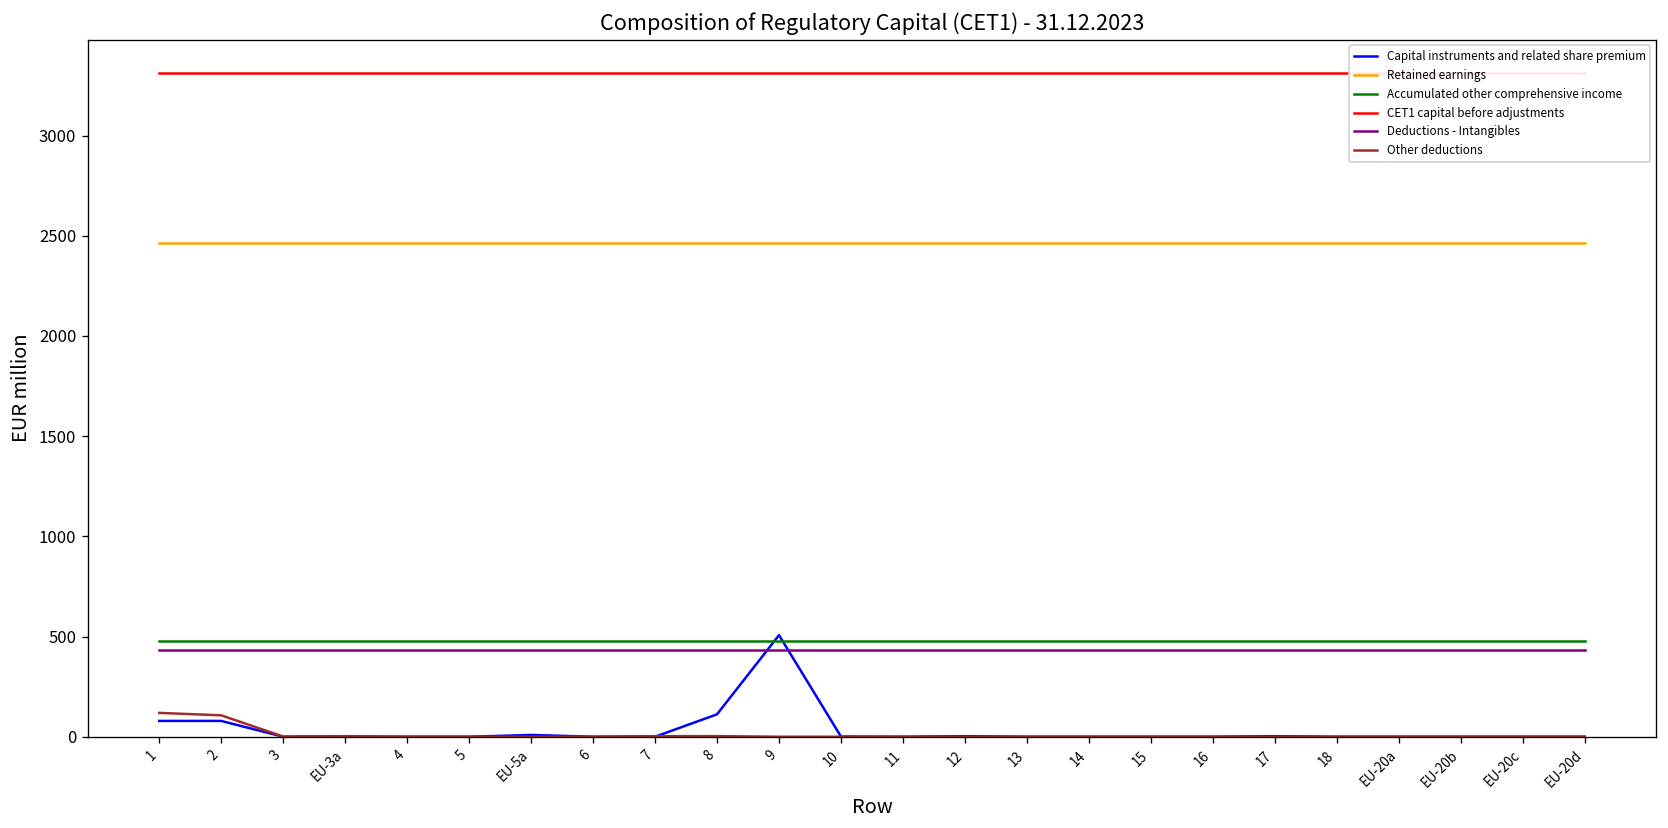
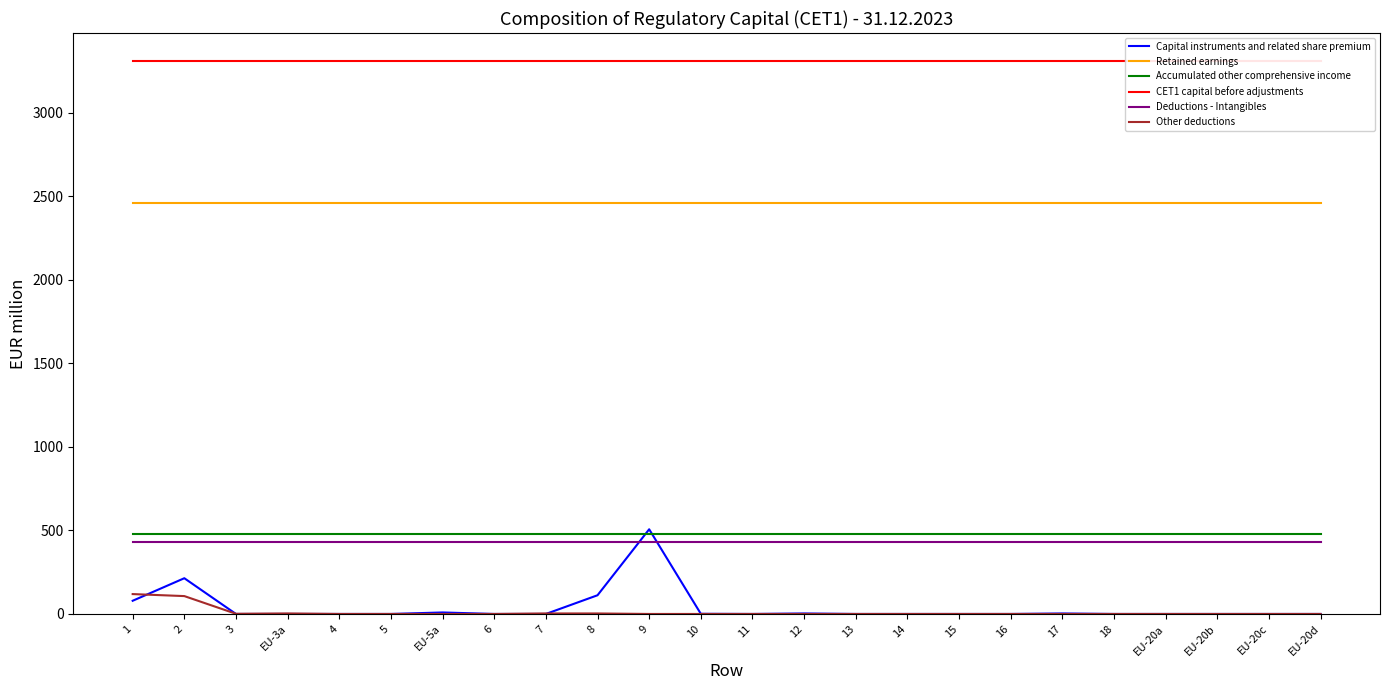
Capital instruments and related share premium, 2: 80 -> 210
